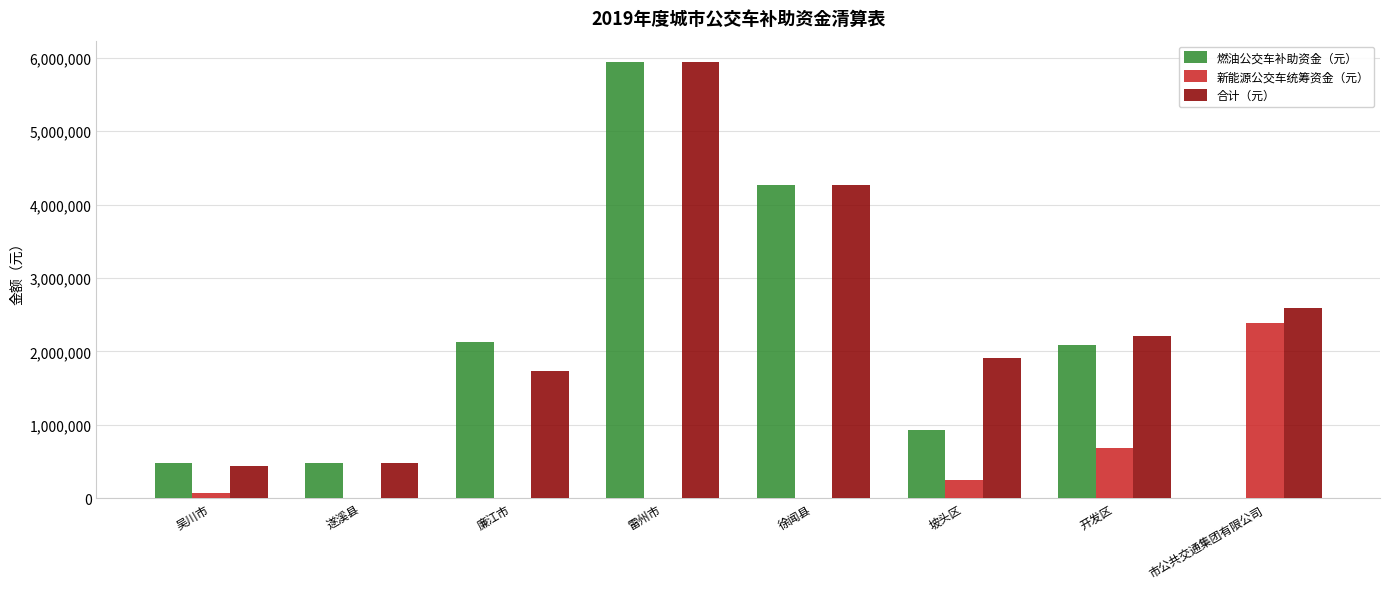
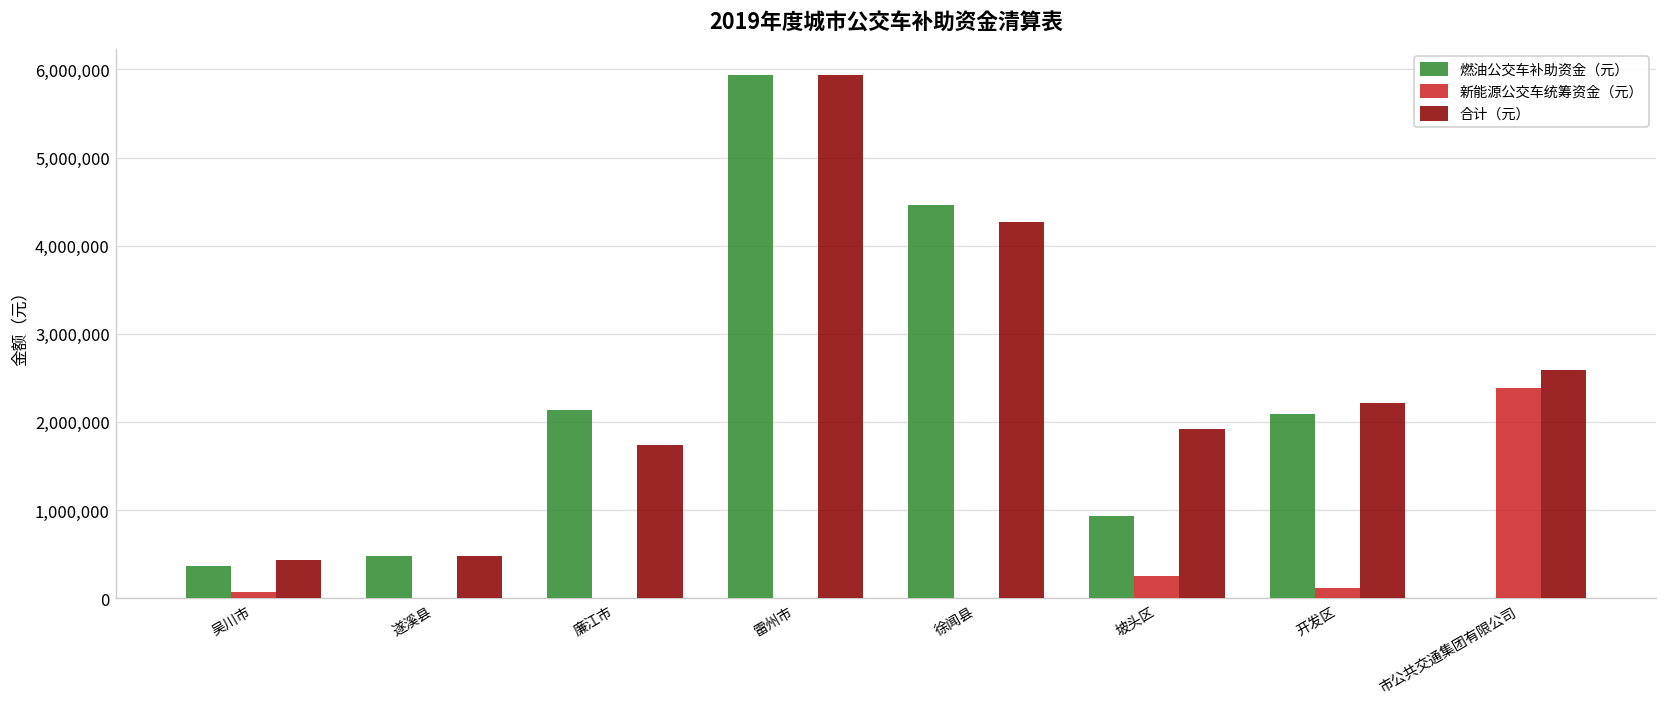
燃油公交车补助资金（元）, 吴川市: 500,000 -> 400,000
燃油公交车补助资金（元）, 徐闻县: 4,300,000 -> 4,500,000
新能源公交车统筹资金（元）, 开发区: 700,000 -> 100,000
